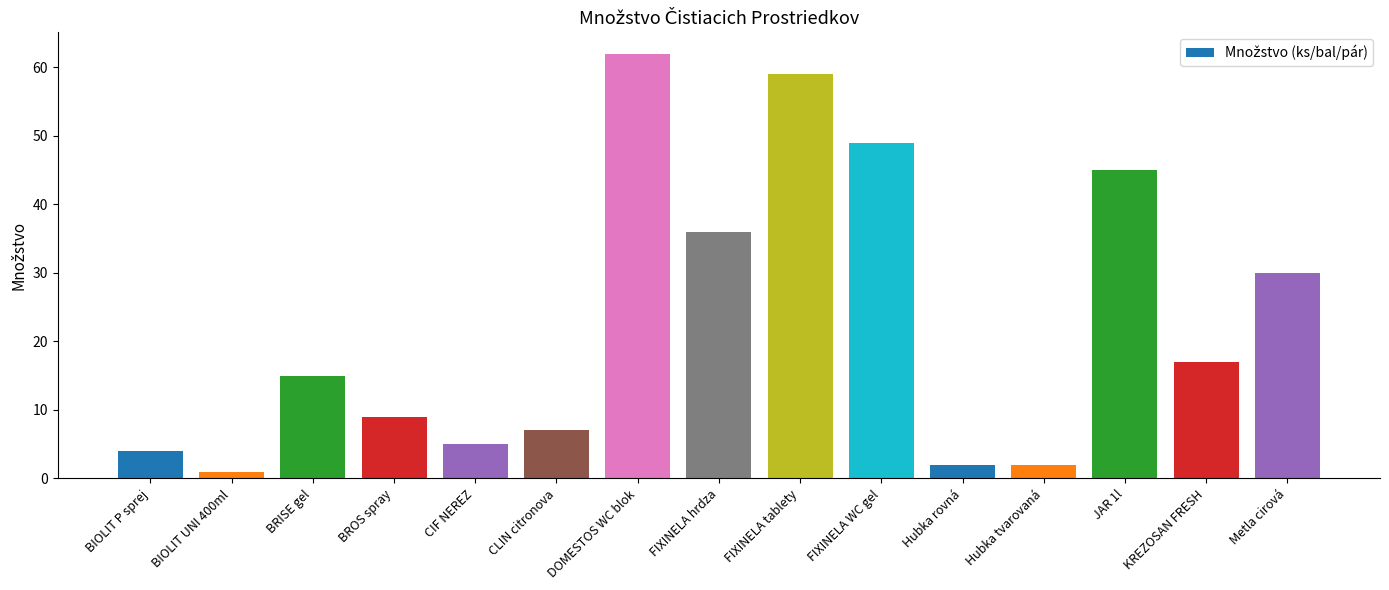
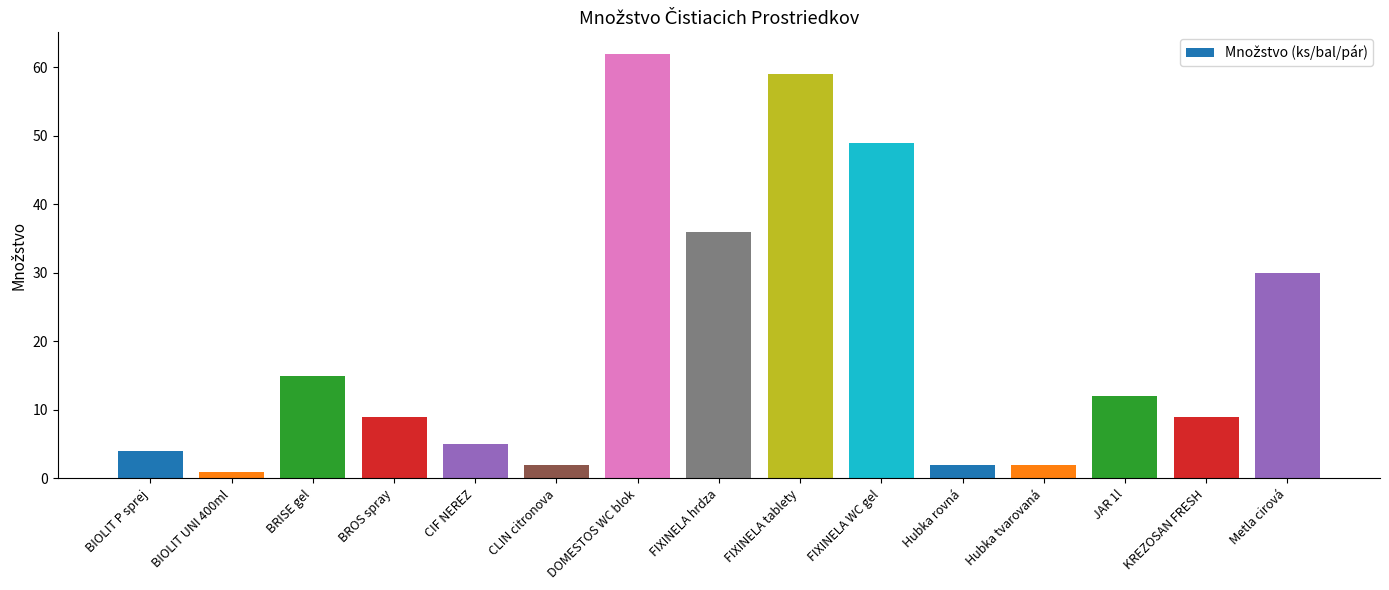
CLIN citronova: 7 -> 2
JAR 1l: 45 -> 12
KREZOSAN FRESH: 17 -> 9
